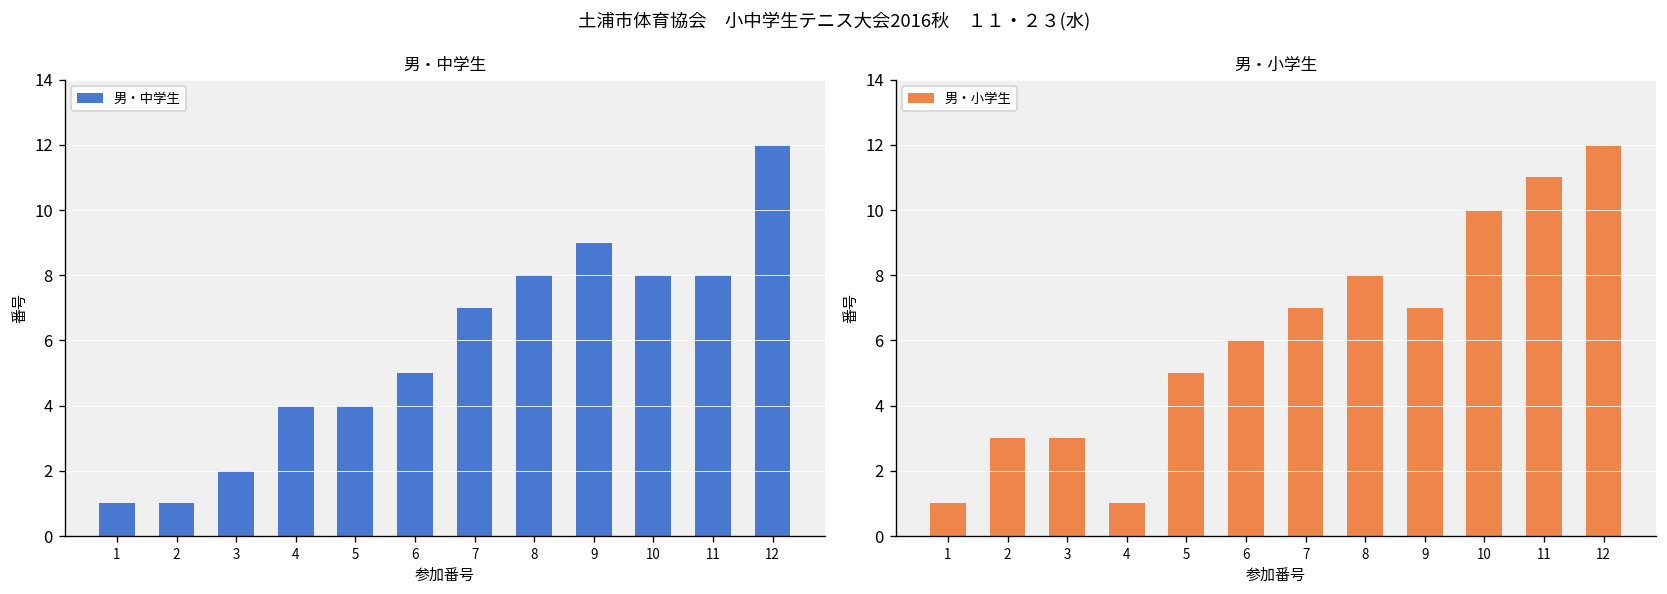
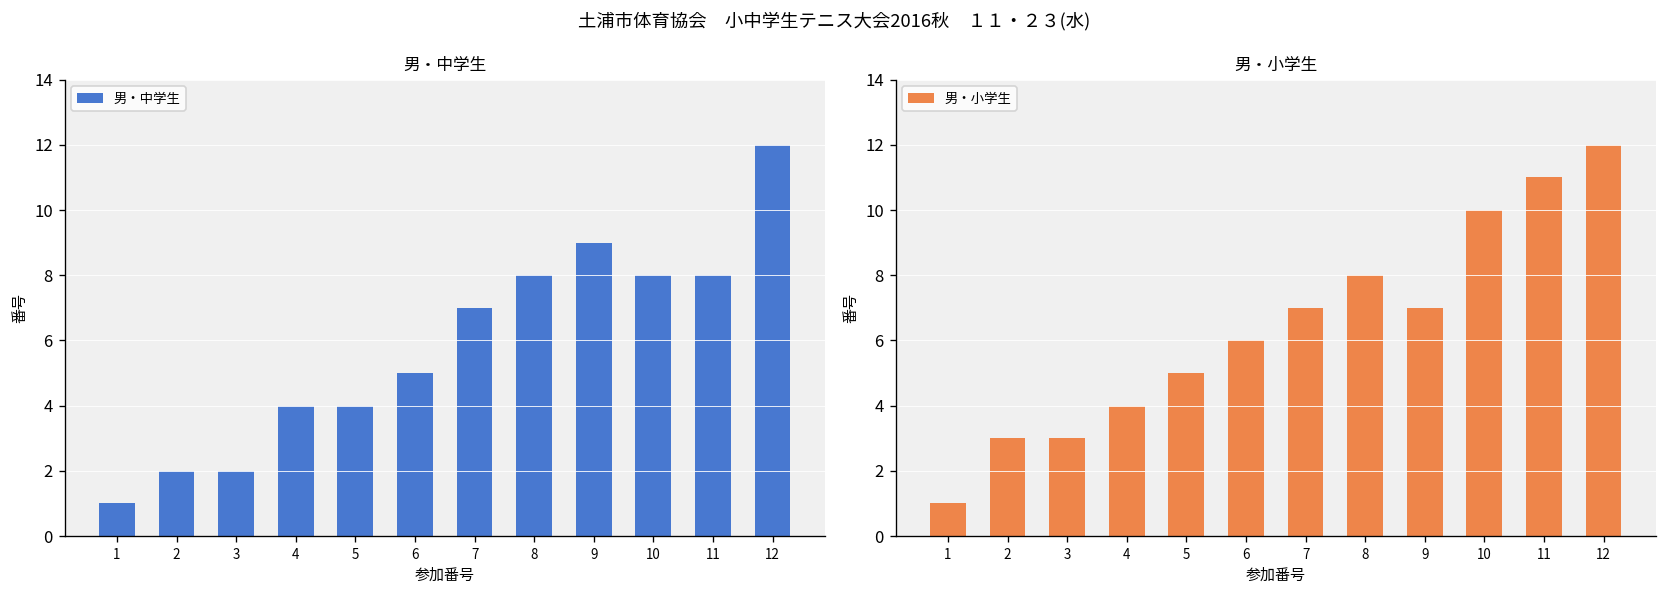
男・中学生, 2: 1 -> 2
男・小学生, 4: 1 -> 4
